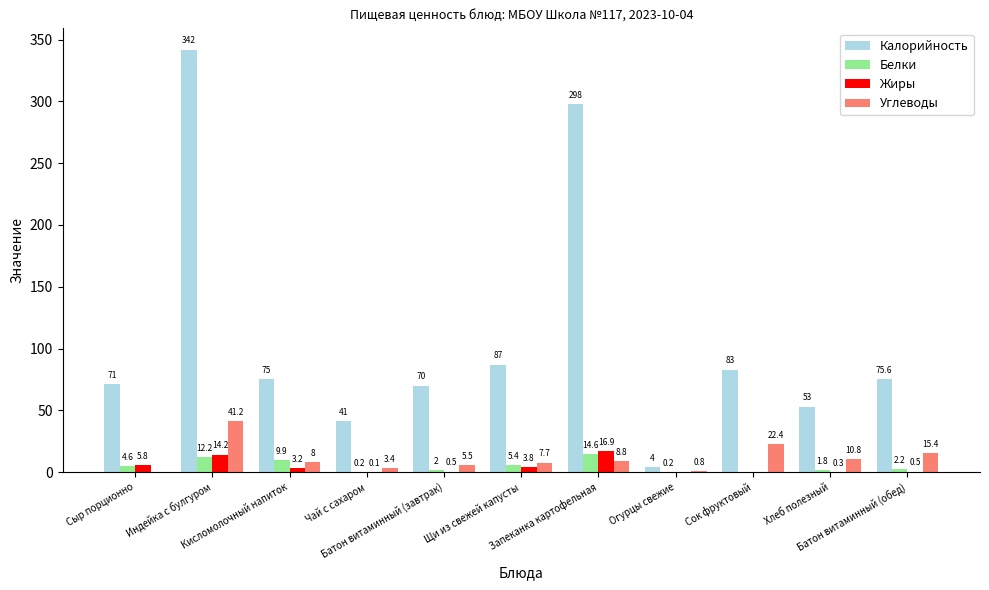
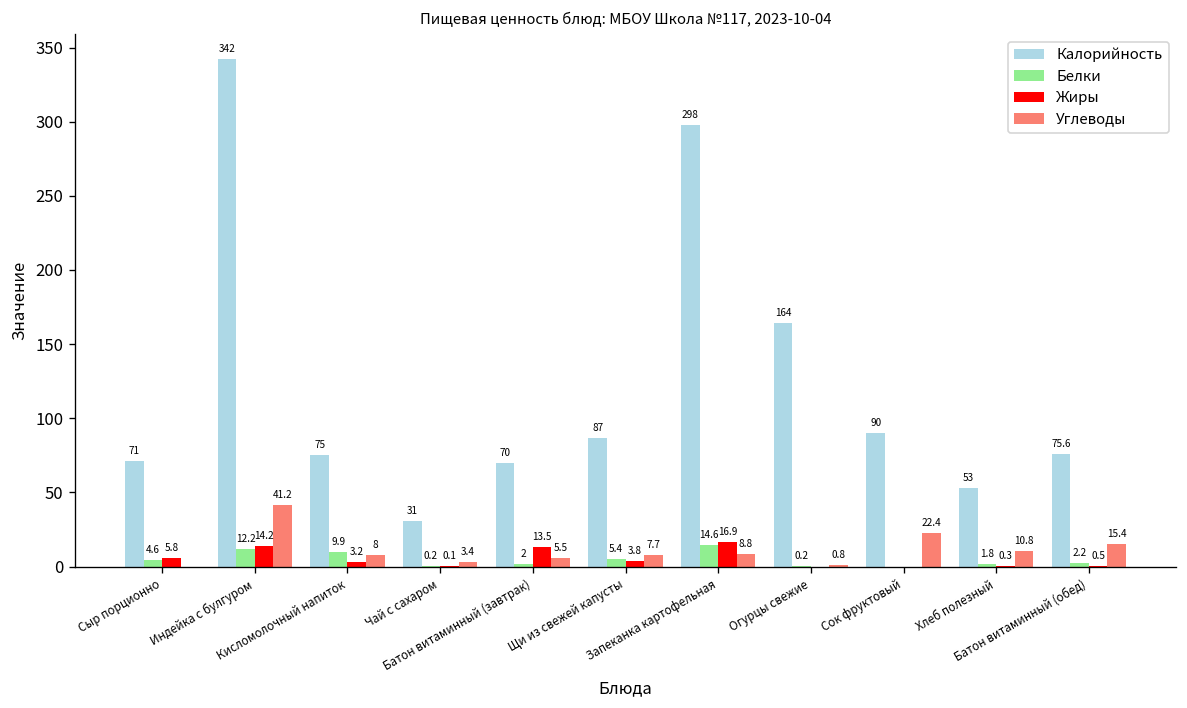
Калорийность, Чай с сахаром: 41 -> 31
Жиры, Батон витаминный (завтрак): 0.5 -> 13.5
Калорийность, Огурцы свежие: 4 -> 164
Калорийность, Сок фруктовый: 83 -> 90
